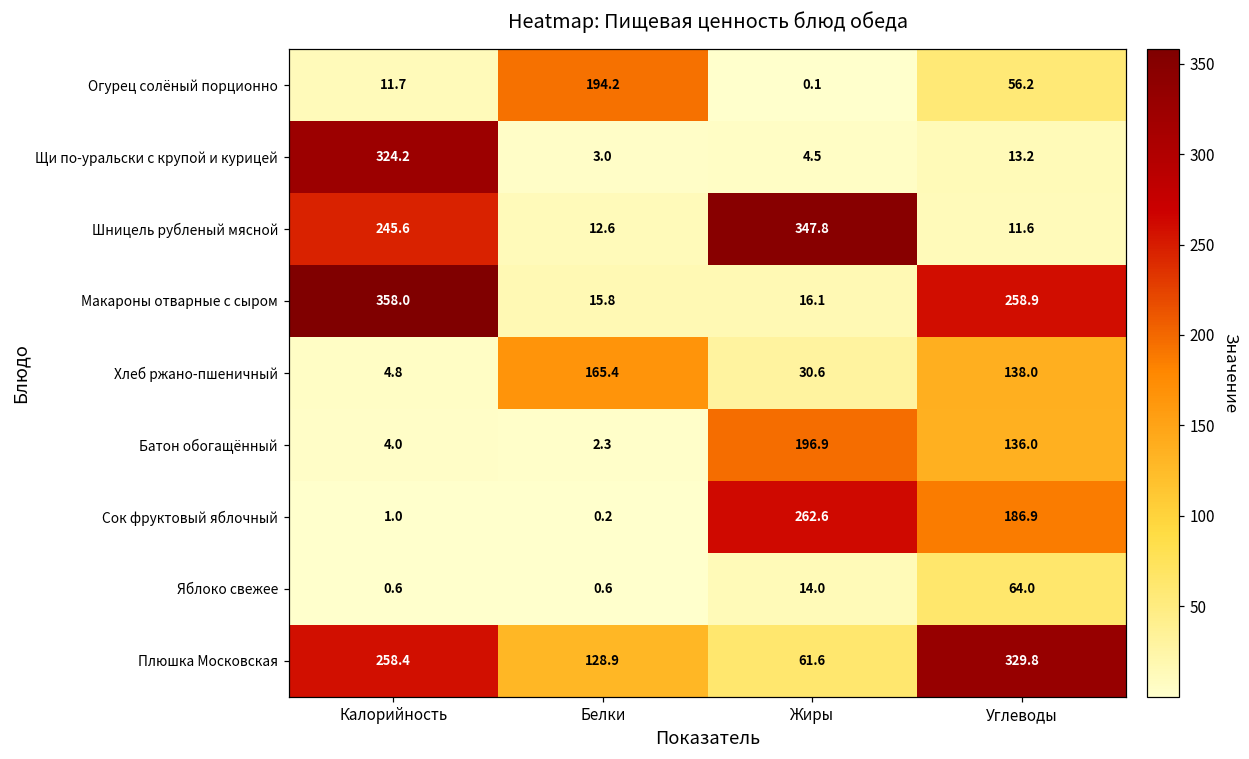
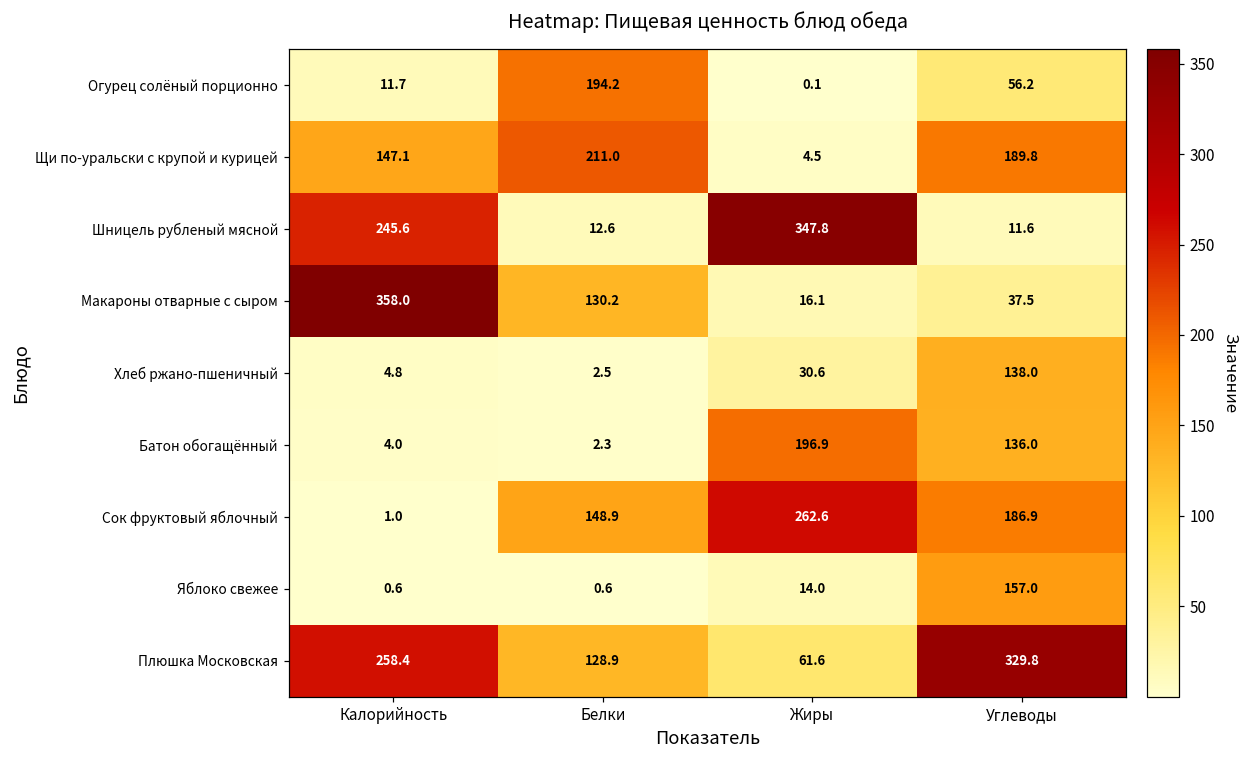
Щи по-уральски с крупой и курицей, Калорийность: 324.2 -> 147.1
Щи по-уральски с крупой и курицей, Белки: 3.0 -> 211.0
Щи по-уральски с крупой и курицей, Углеводы: 13.2 -> 189.8
Макароны отварные с сыром, Белки: 15.8 -> 130.2
Макароны отварные с сыром, Углеводы: 258.9 -> 37.5
Хлеб ржано-пшеничный, Белки: 165.4 -> 2.5
Сок фруктовый яблочный, Белки: 0.2 -> 148.9
Яблоко свежее, Углеводы: 64.0 -> 157.0
